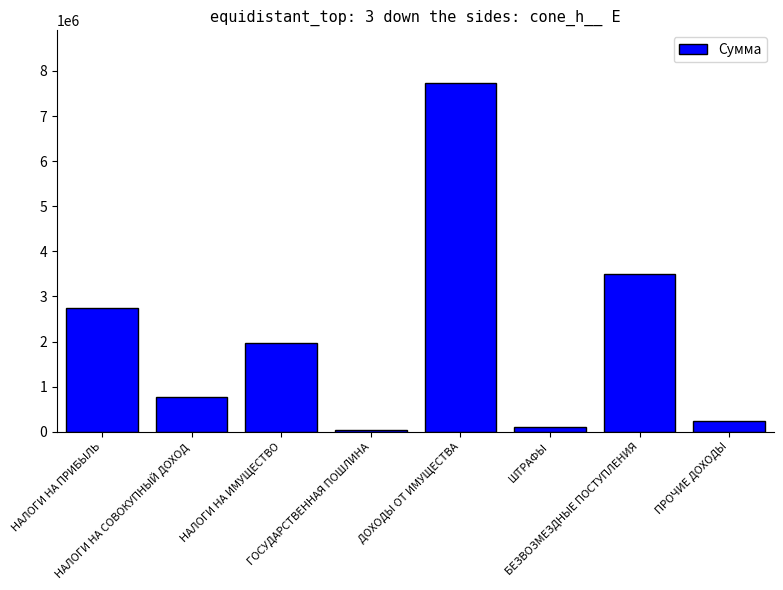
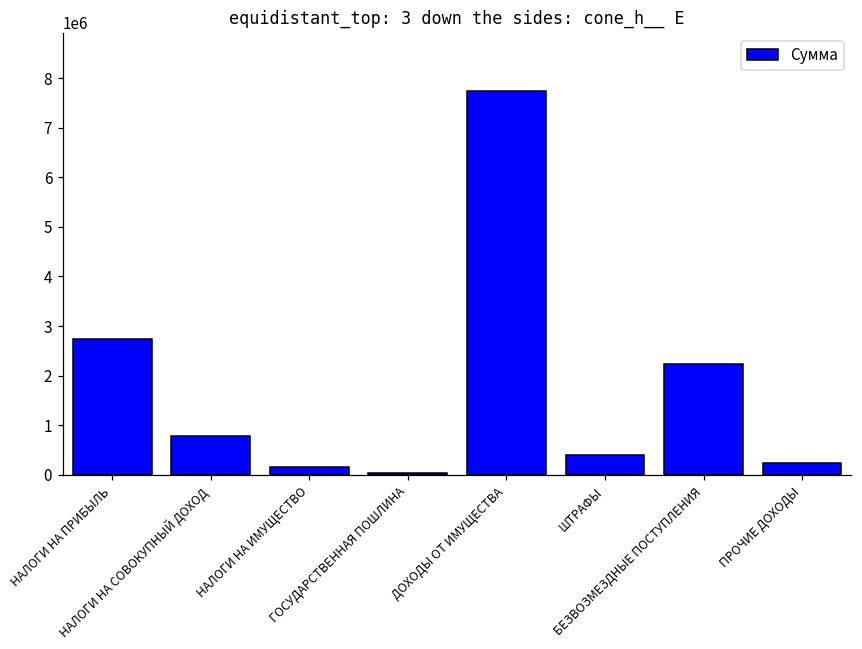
НАЛОГИ НА ИМУЩЕСТВО: 2000000 -> 200000
ШТРАФЫ: 100000 -> 400000
БЕЗВОЗМЕЗДНЫЕ ПОСТУПЛЕНИЯ: 3500000 -> 2200000
